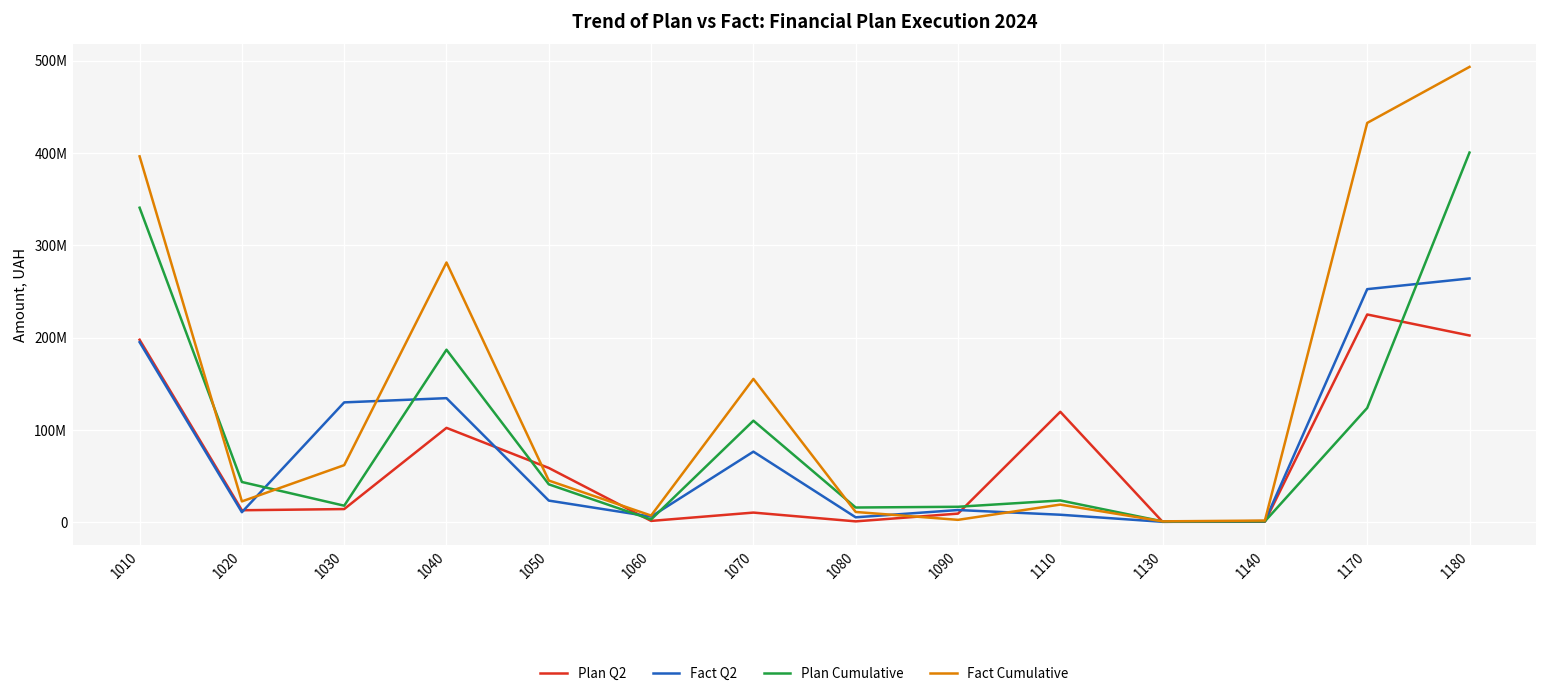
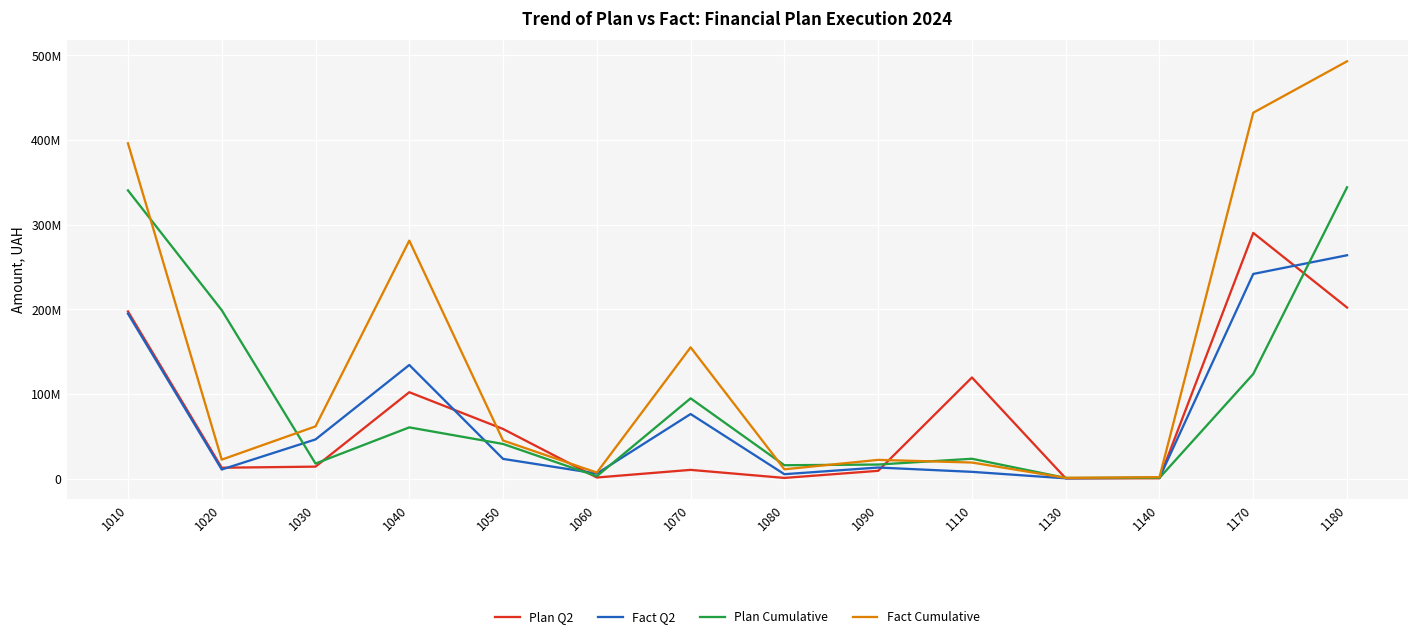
Plan Cumulative, 1020: 40000000 -> 200000000
Fact Q2, 1030: 130000000 -> 50000000
Plan Cumulative, 1040: 190000000 -> 60000000
Plan Cumulative, 1070: 110000000 -> 100000000
Fact Cumulative, 1090: 0 -> 20000000
Plan Q2, 1170: 230000000 -> 290000000
Fact Q2, 1170: 250000000 -> 240000000
Plan Cumulative, 1180: 400000000 -> 340000000
